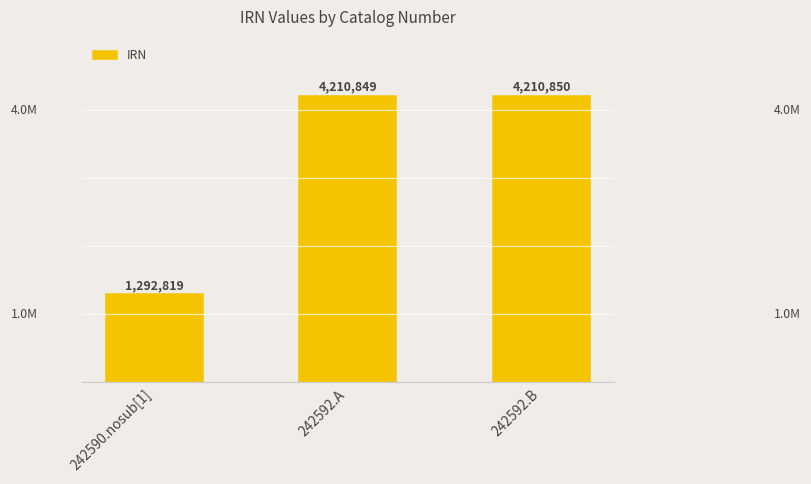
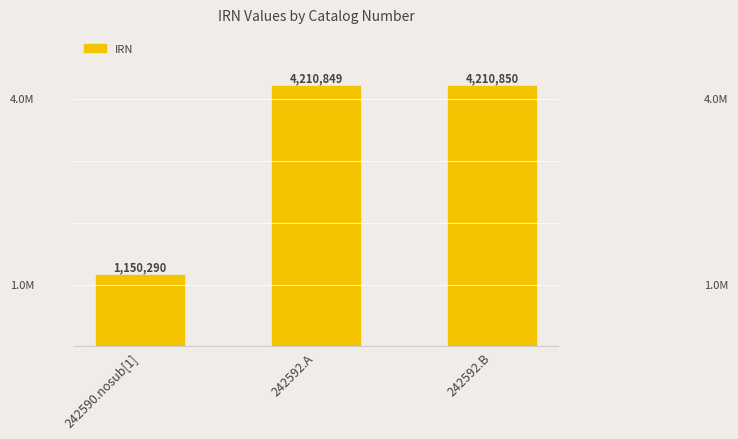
242590.nosub[1]: 1,292,819 -> 1,150,290
